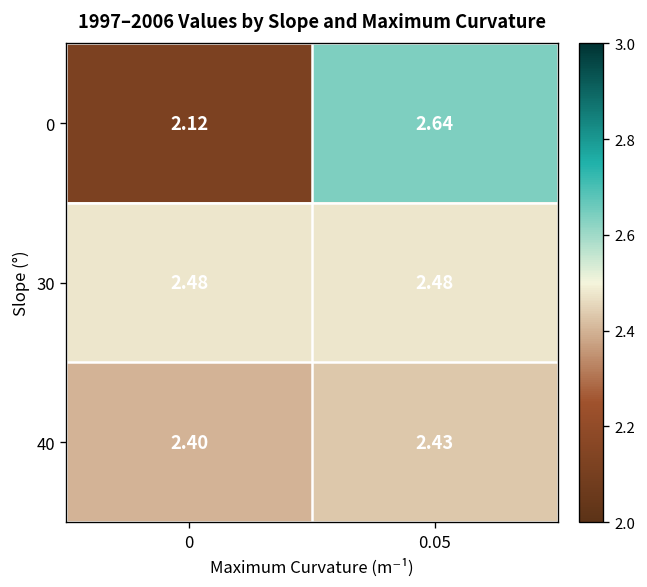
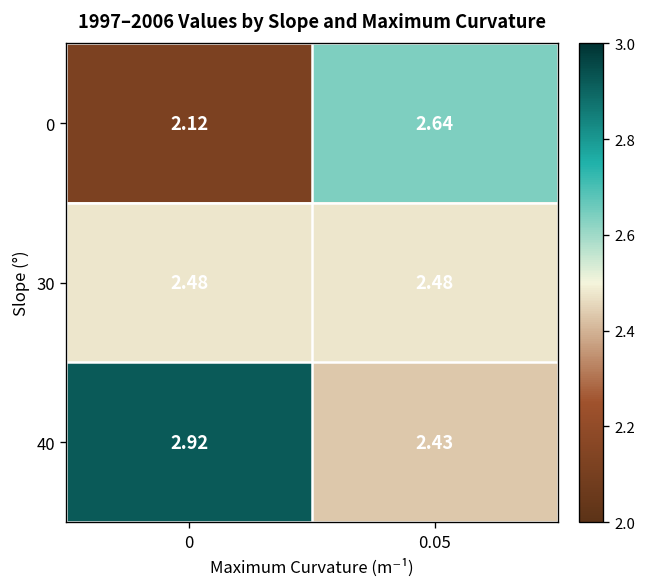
40, 0: 2.40 -> 2.92
